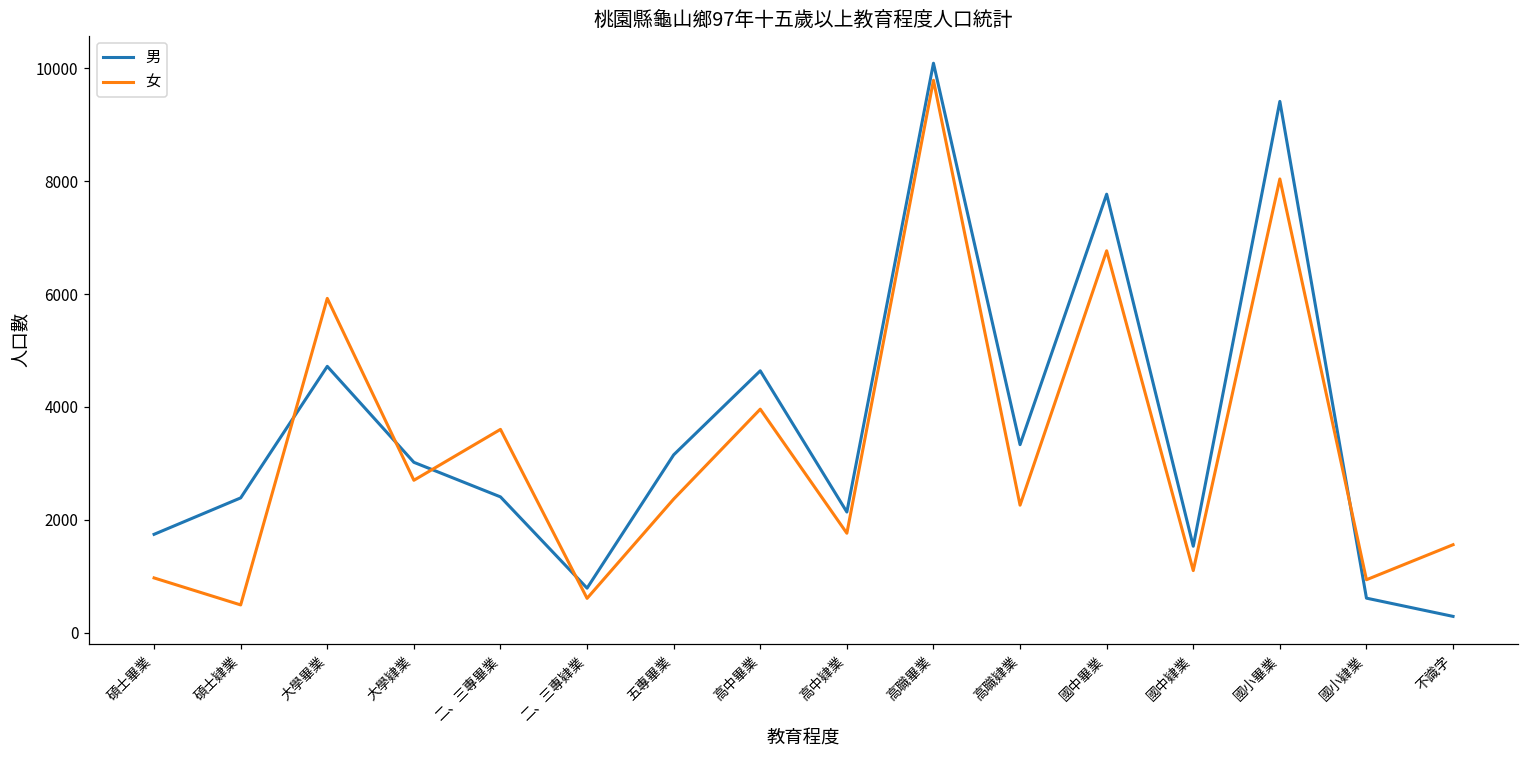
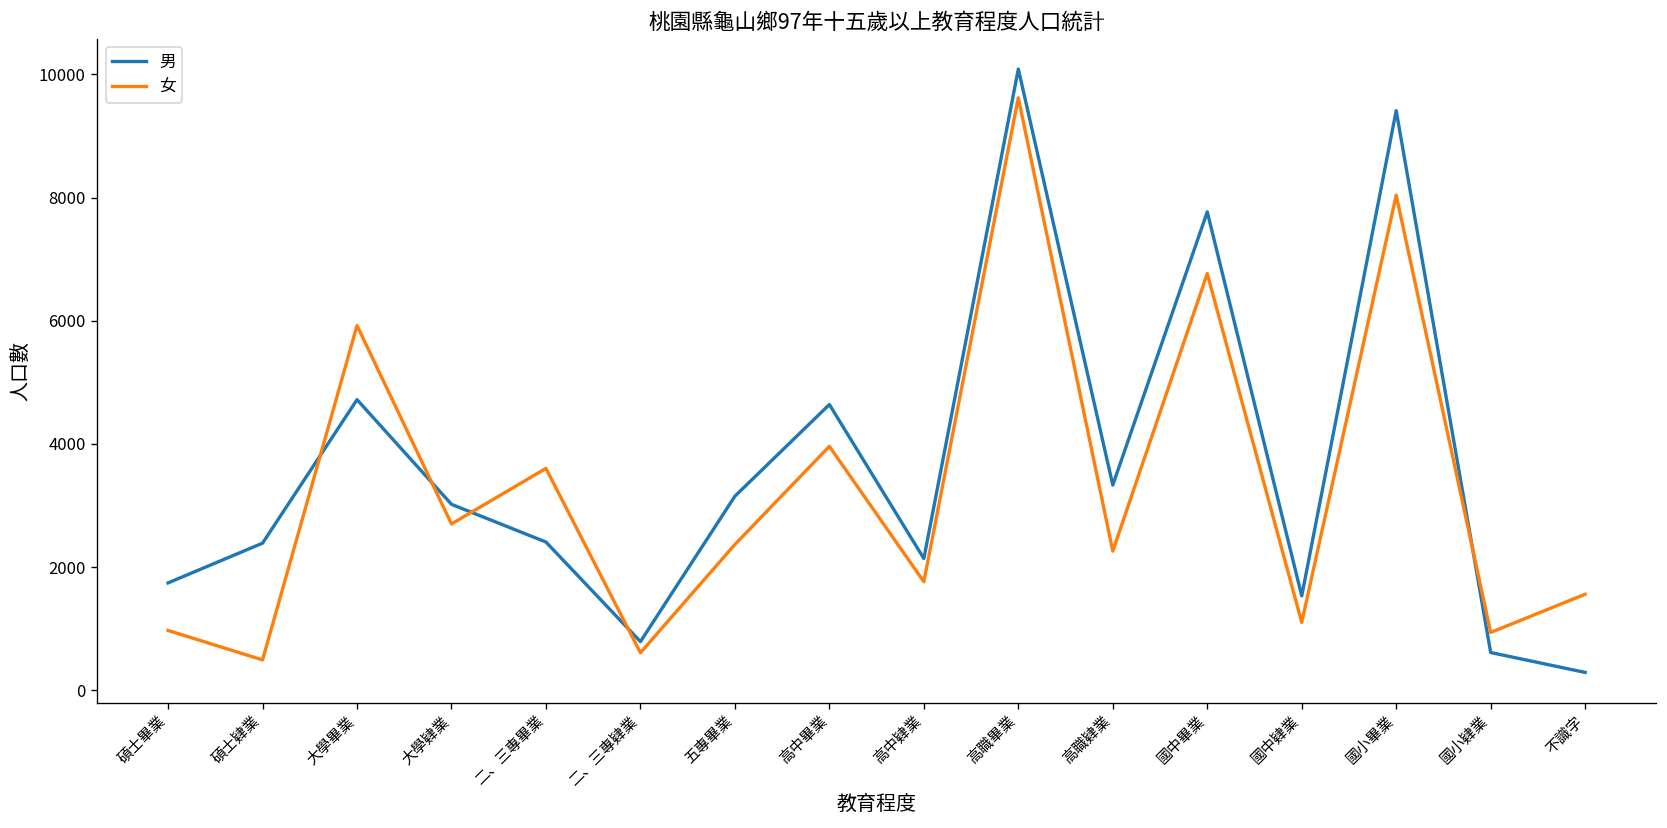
女, 高職畢業: 9800 -> 9600
